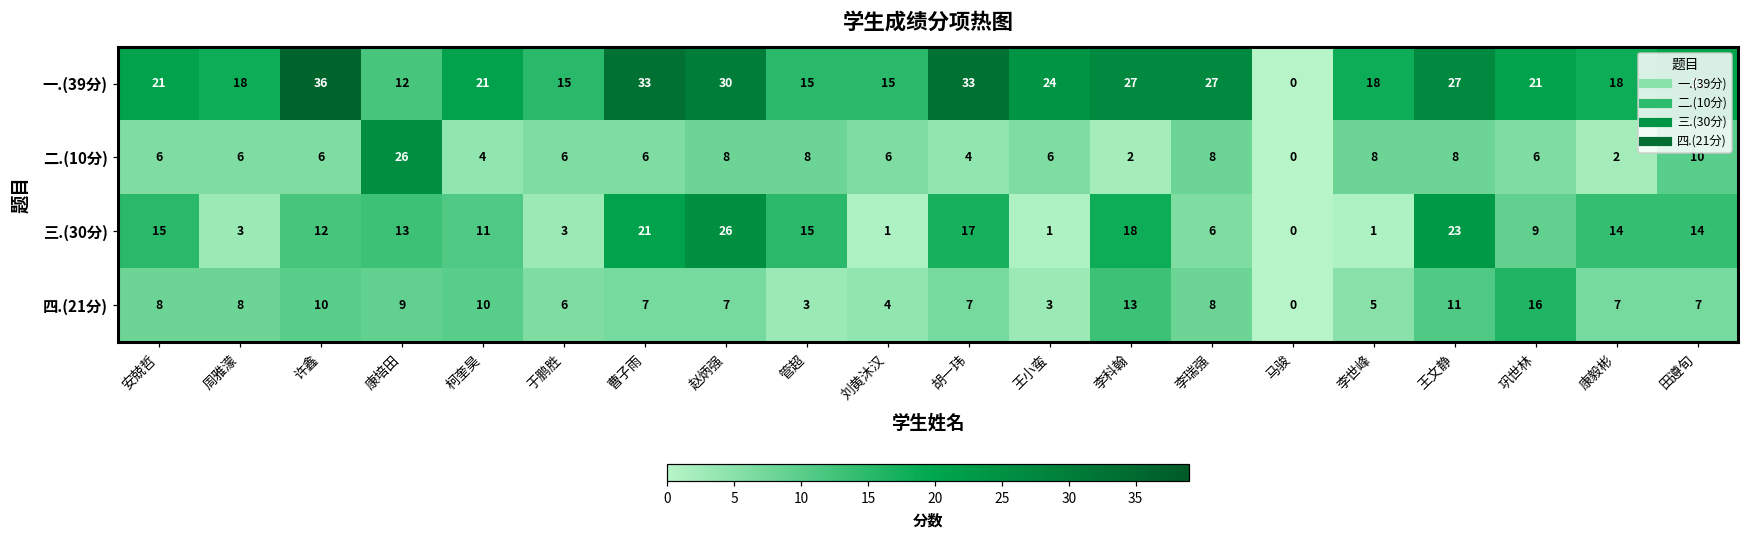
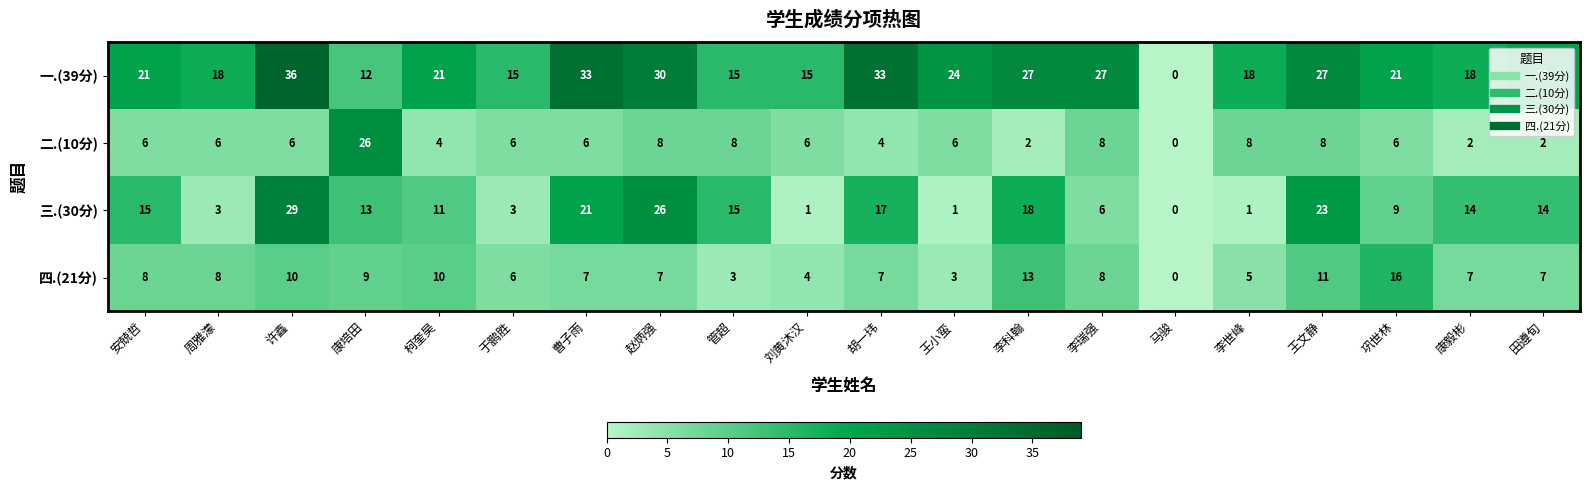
二.(10分), 田遵旬: 10 -> 2
三.(30分), 许鑫: 12 -> 29
